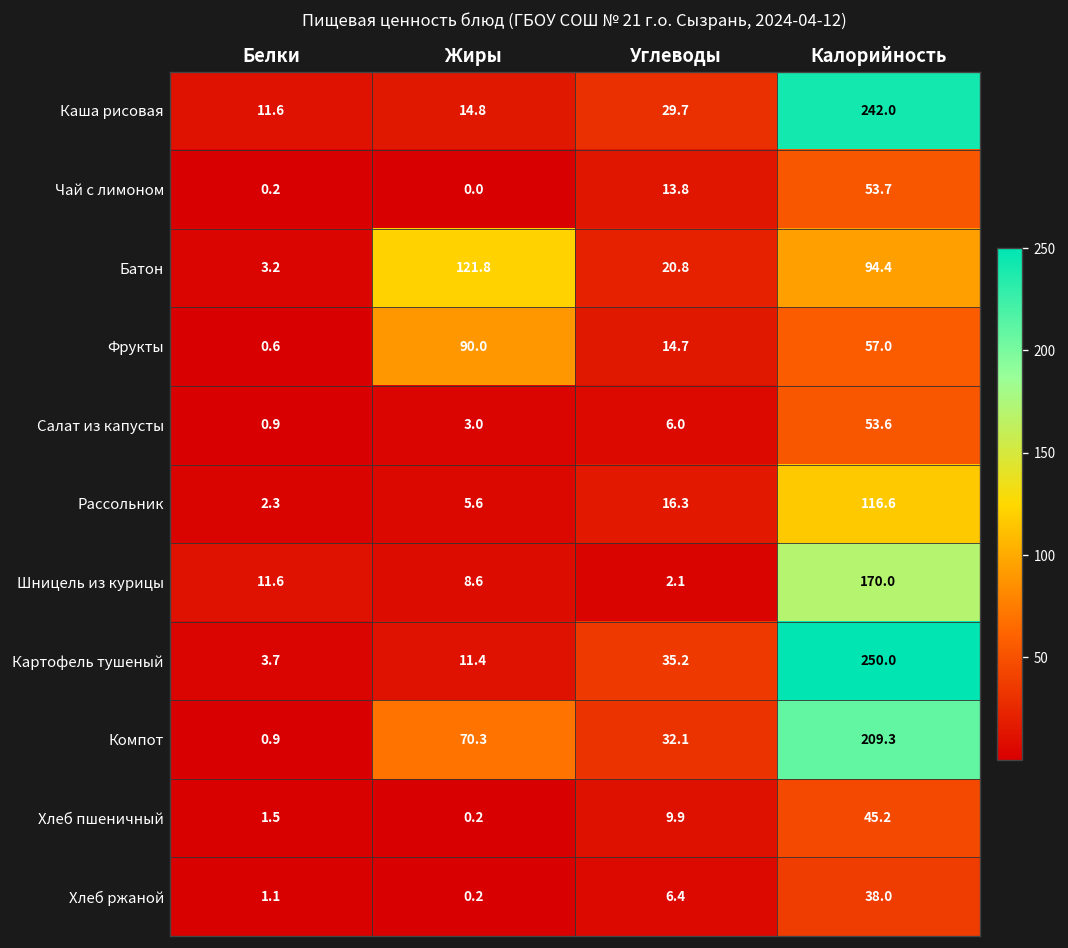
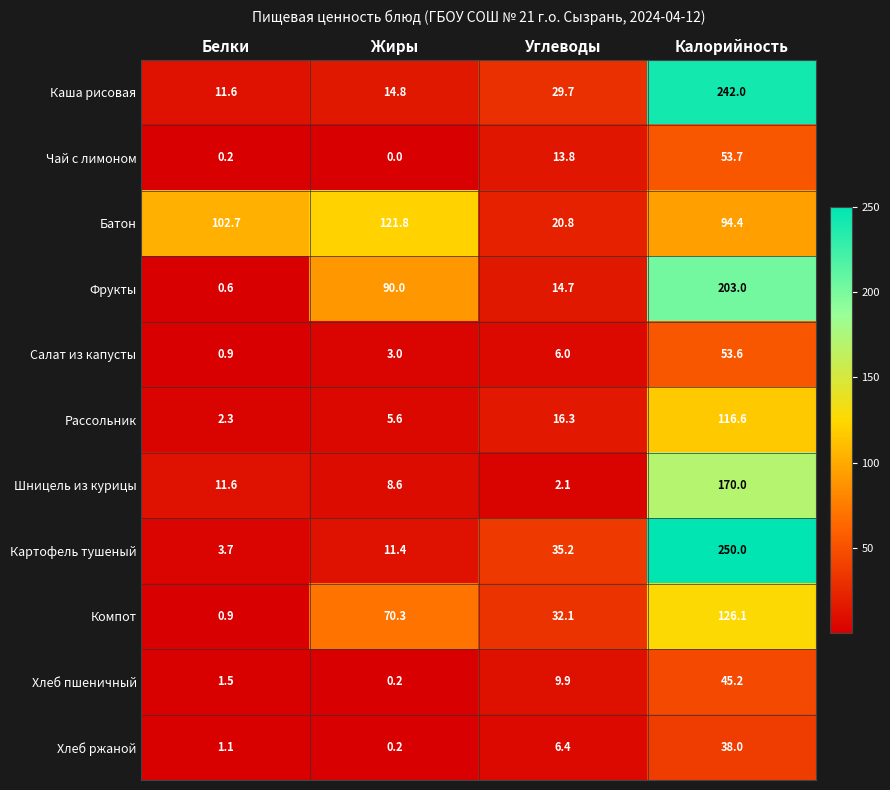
Батон, Белки: 3.2 -> 102.7
Фрукты, Калорийность: 57.0 -> 203.0
Компот, Калорийность: 209.3 -> 126.1
